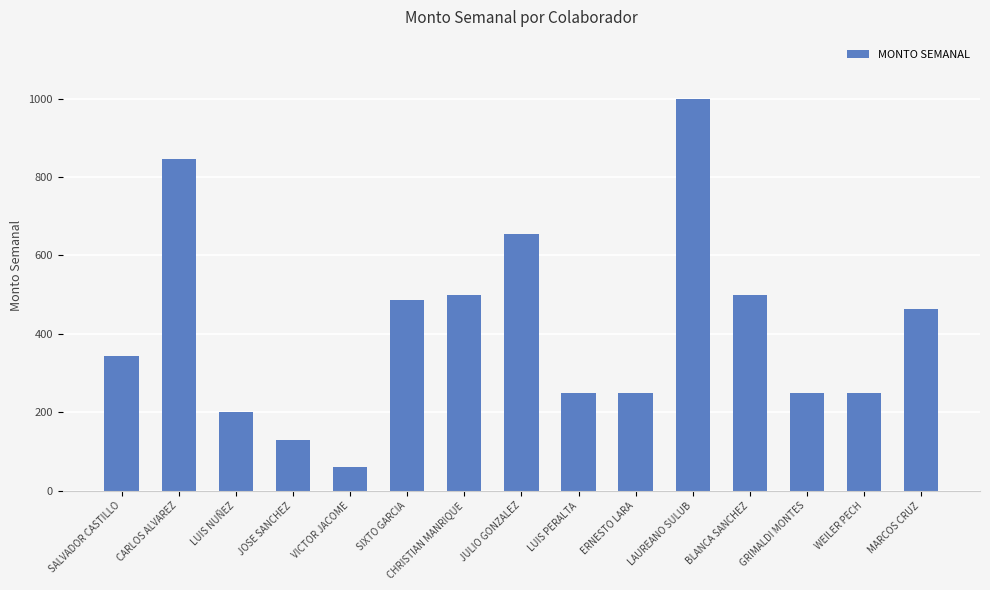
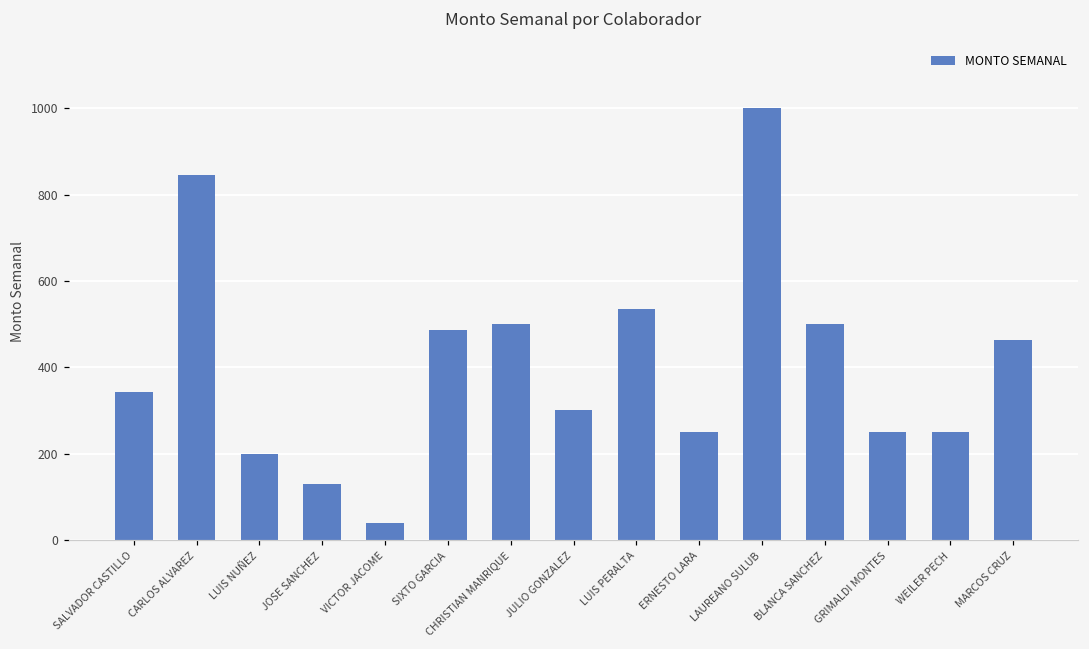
VICTOR JACOME: 60 -> 40
JULIO GONZALEZ: 650 -> 300
LUIS PERALTA: 250 -> 540
